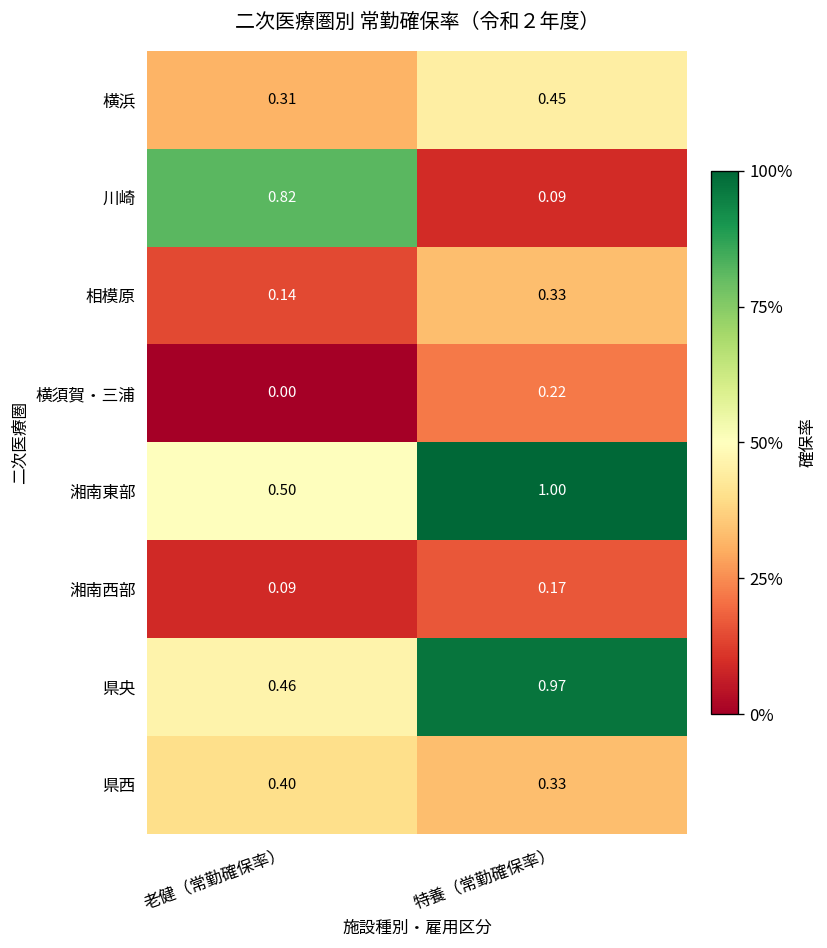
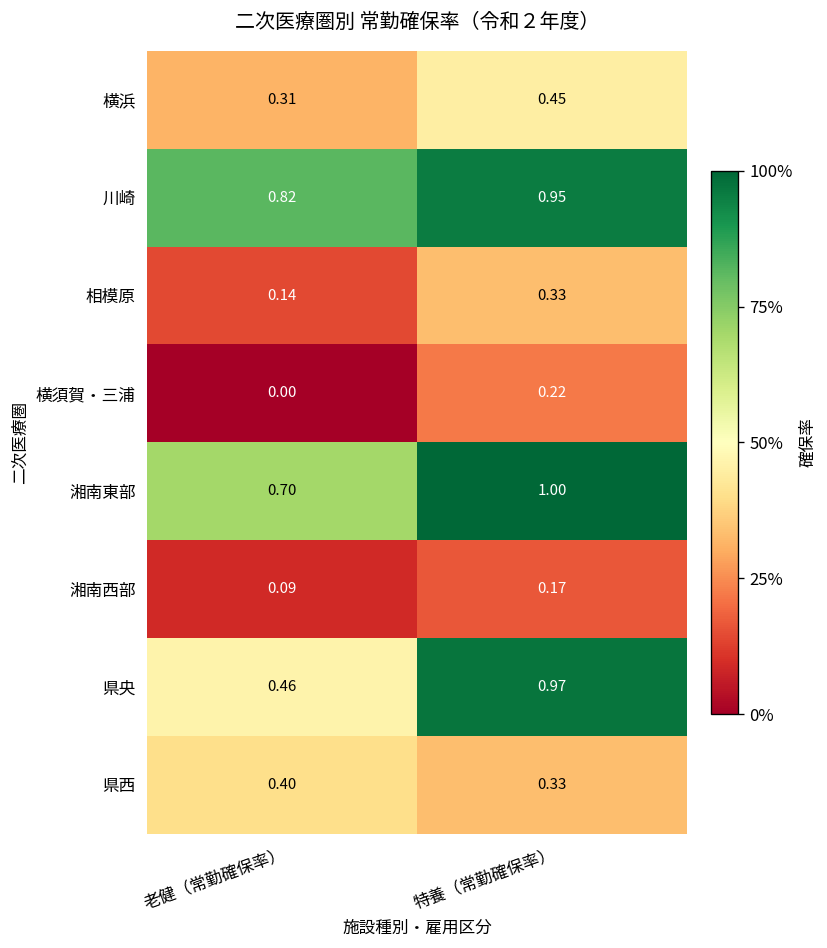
川崎, 特養（常勤確保率）: 0.09 -> 0.95
湘南東部, 老健（常勤確保率）: 0.50 -> 0.70
